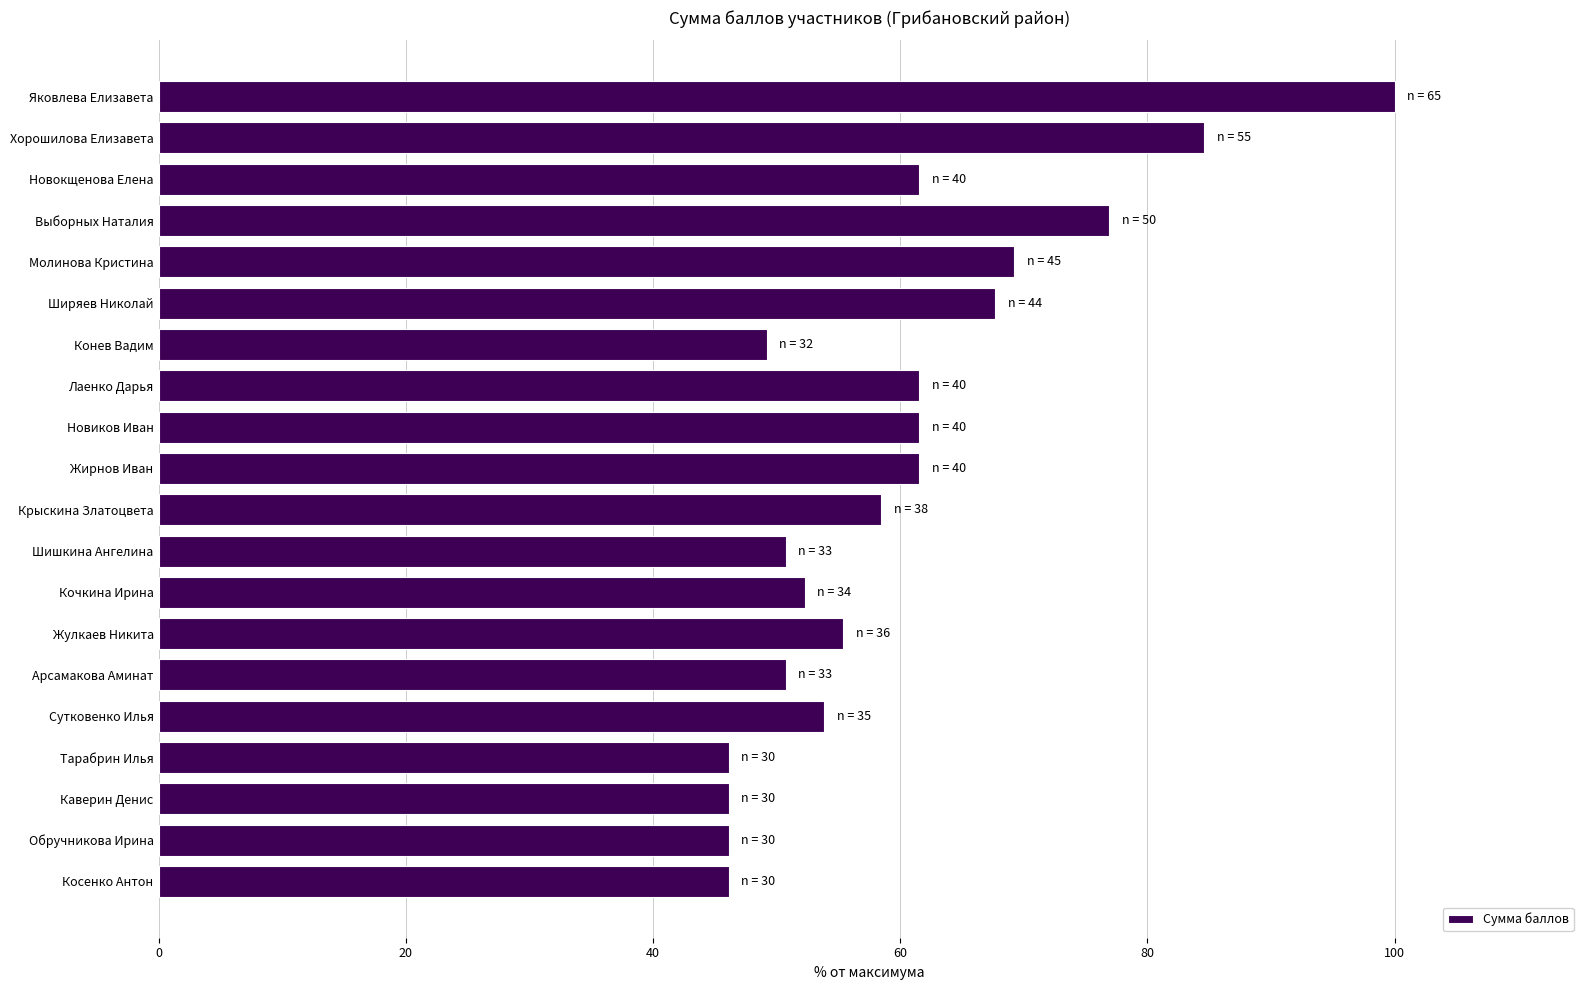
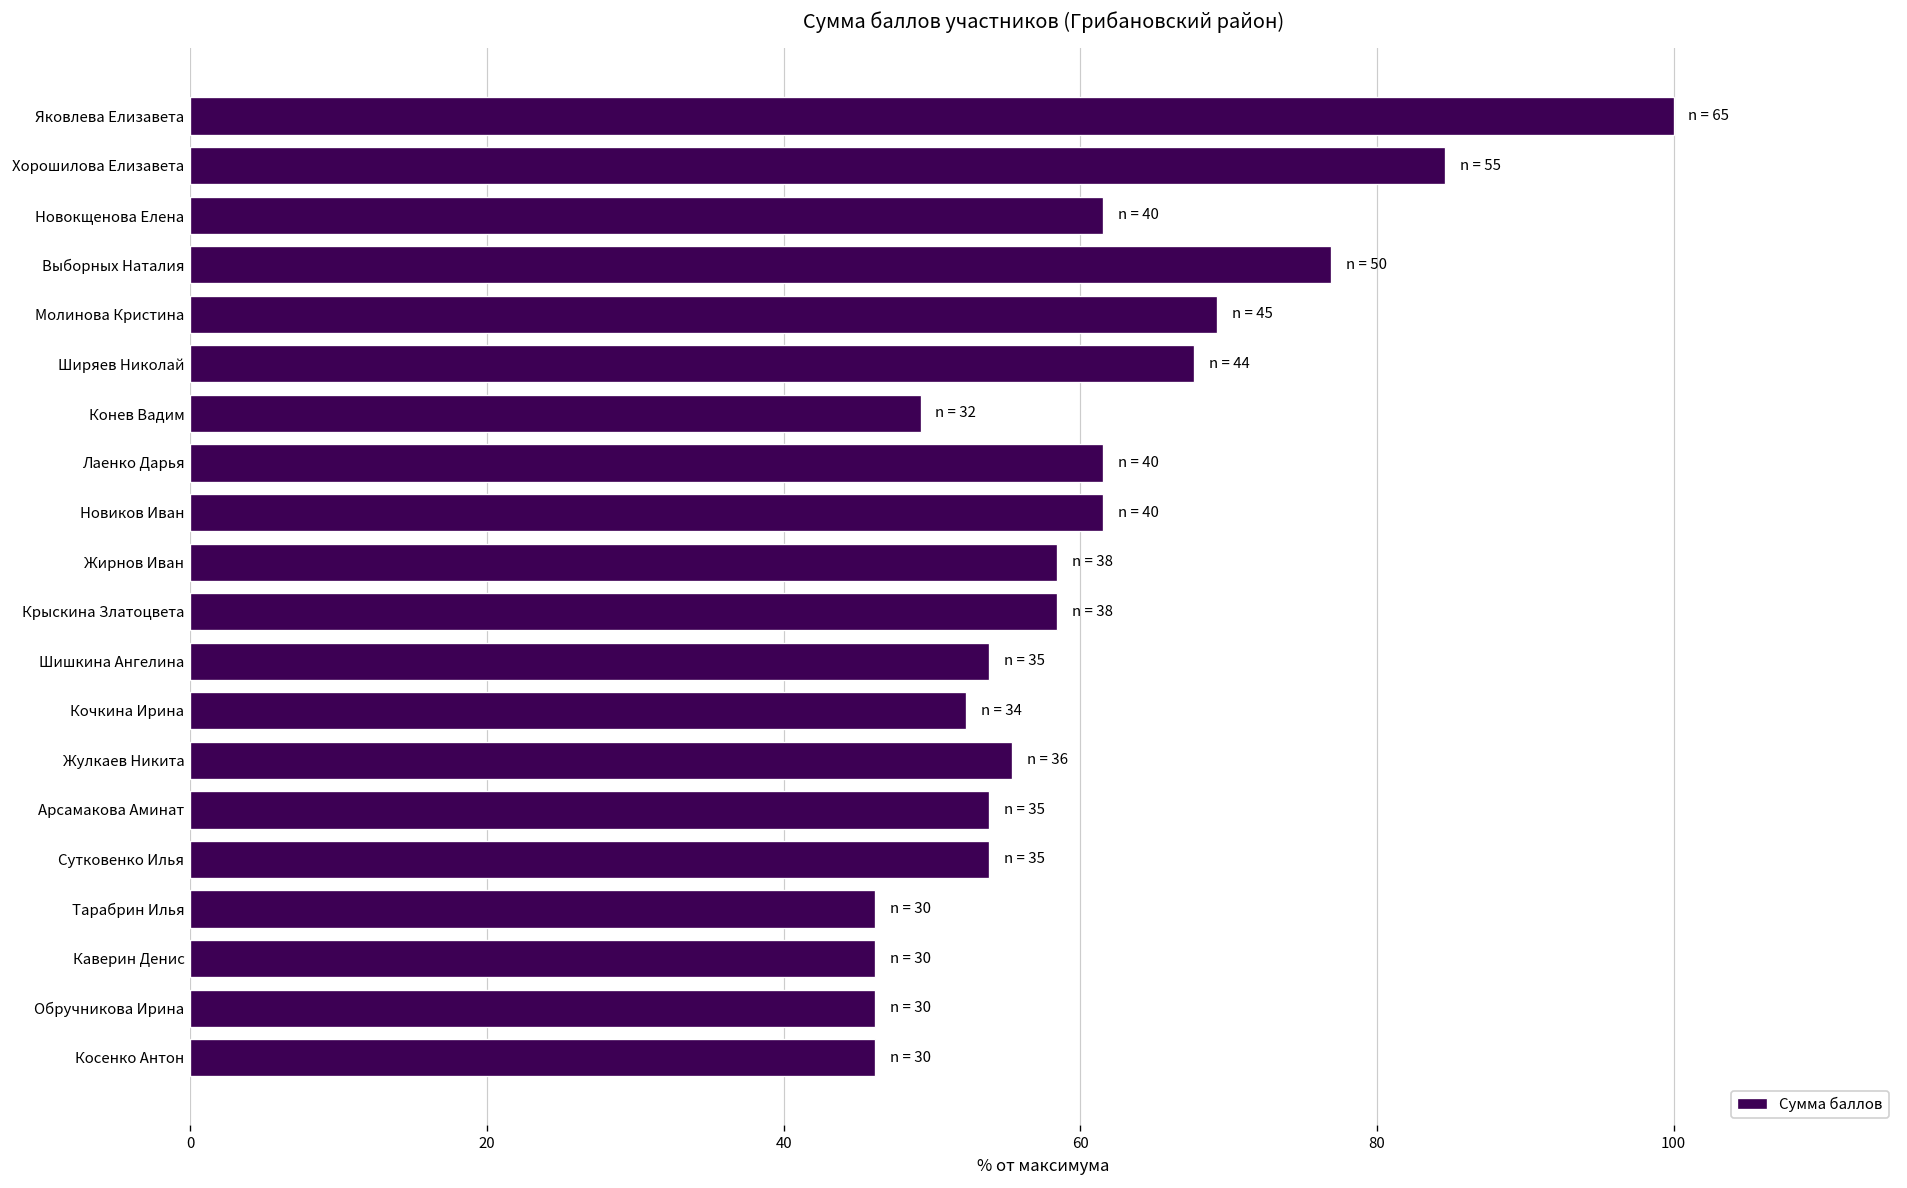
Жирнов Иван: 40 -> 38
Шишкина Ангелина: 33 -> 35
Арсамакова Аминат: 33 -> 35
